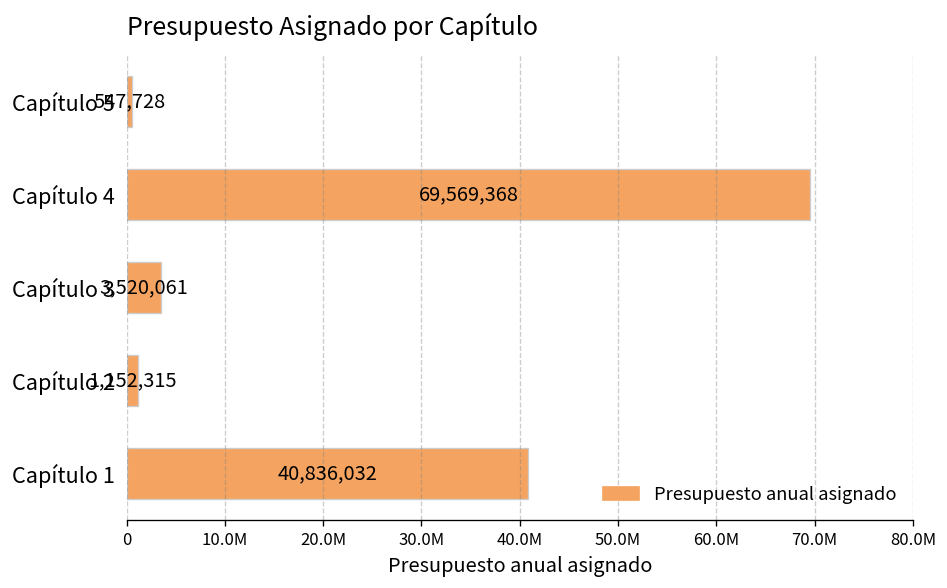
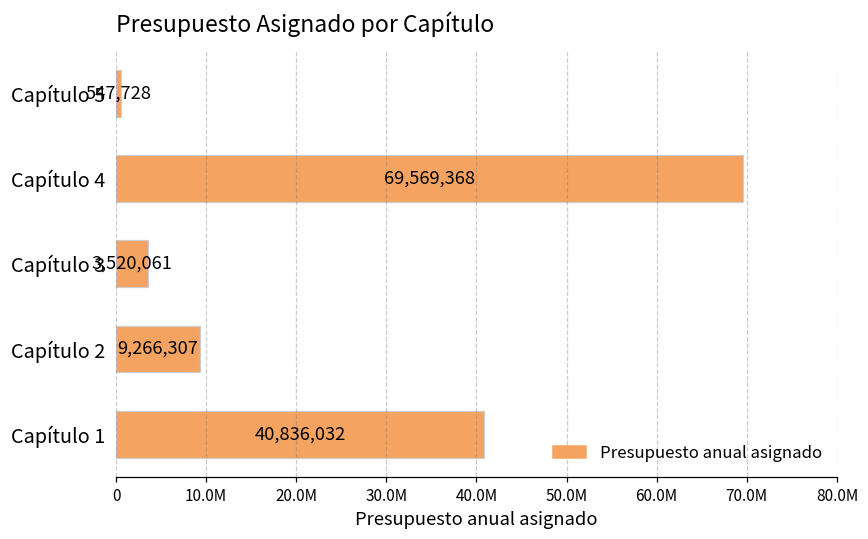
Capítulo 2: 1,152,315 -> 9,266,307
